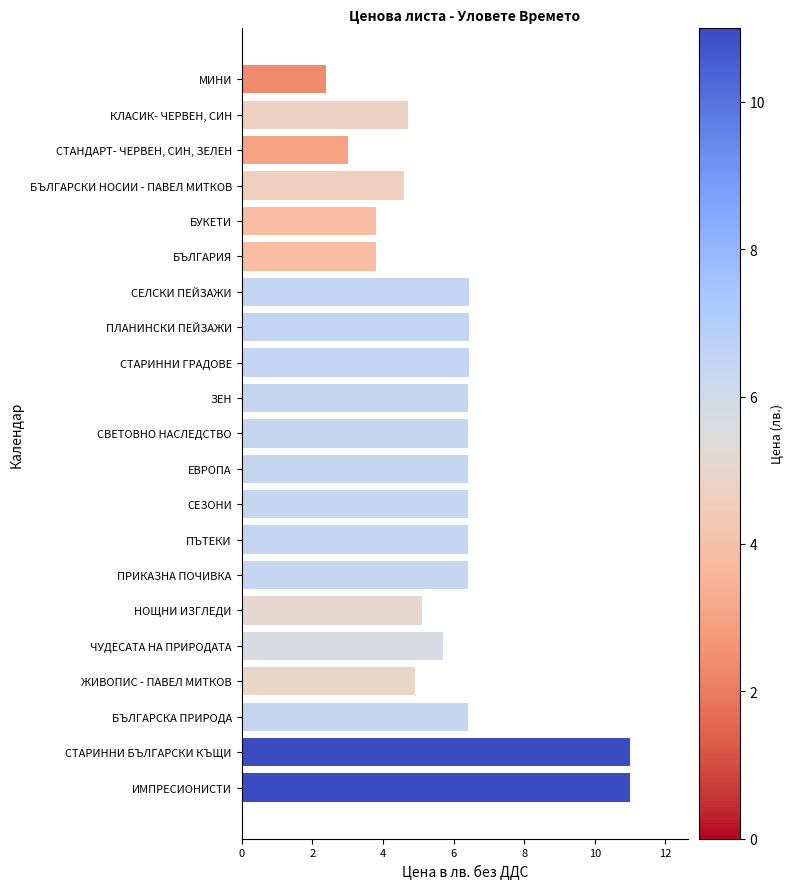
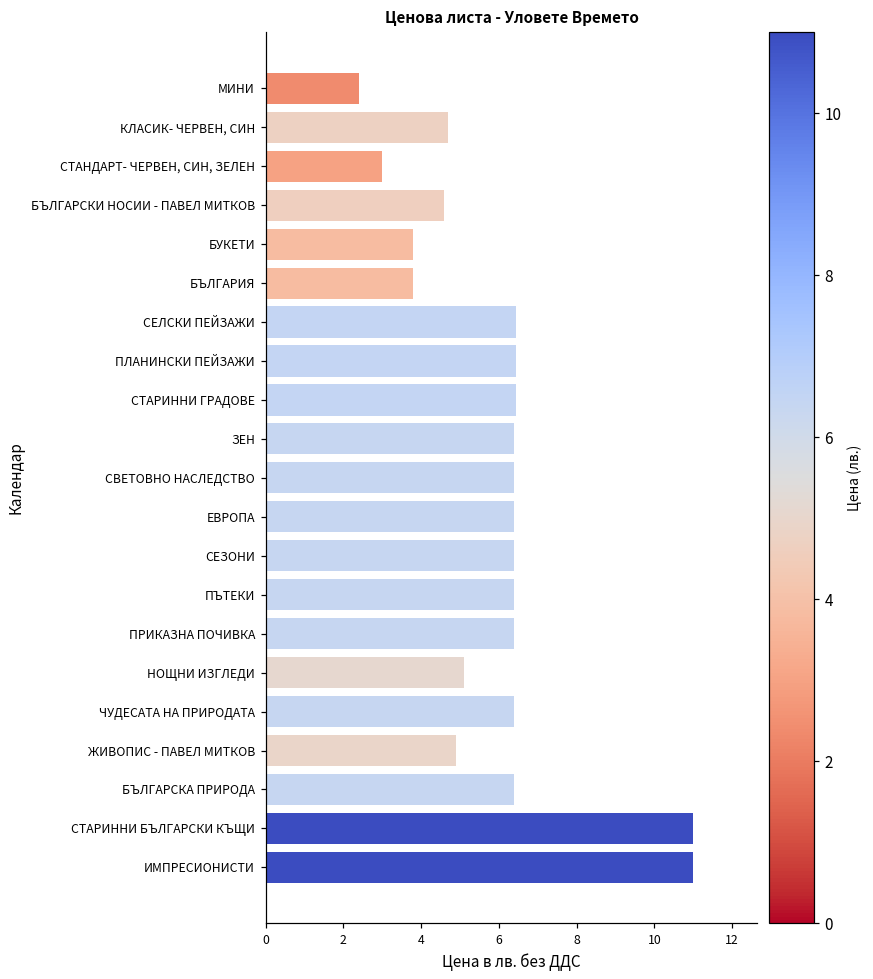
ЧУДЕСАТА НА ПРИРОДАТА: 5.7 -> 6.4
